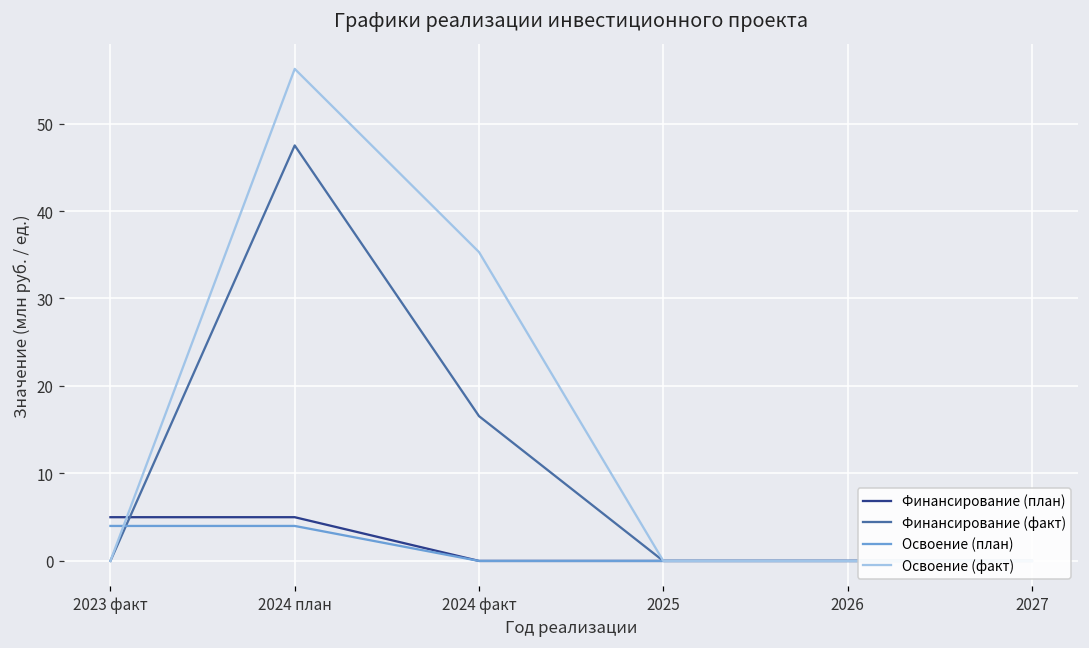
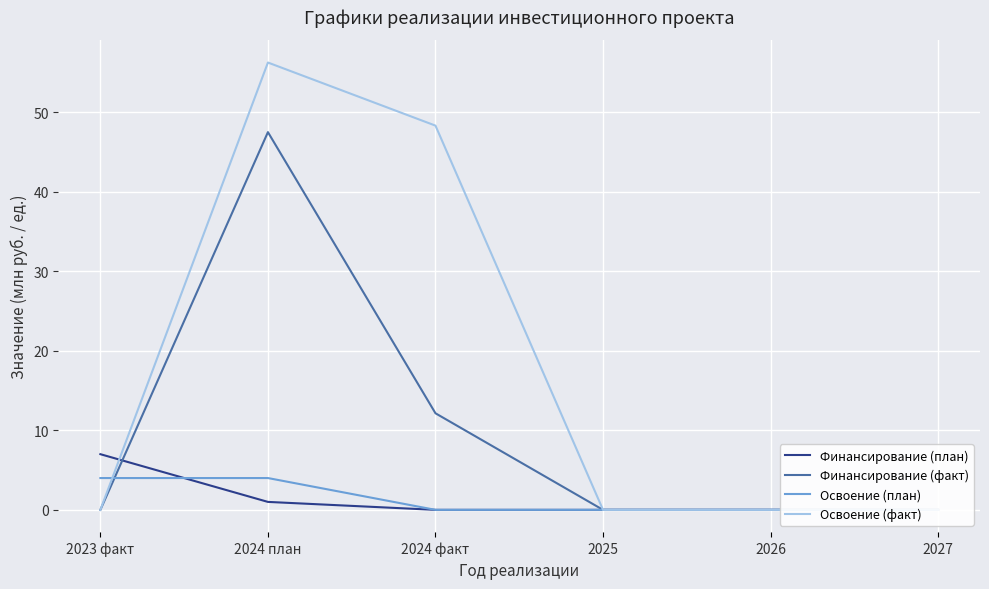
Финансирование (план), 2023 факт: 5 -> 7
Финансирование (план), 2024 план: 5 -> 1
Финансирование (факт), 2024 факт: 17 -> 12
Освоение (факт), 2024 факт: 35 -> 48
